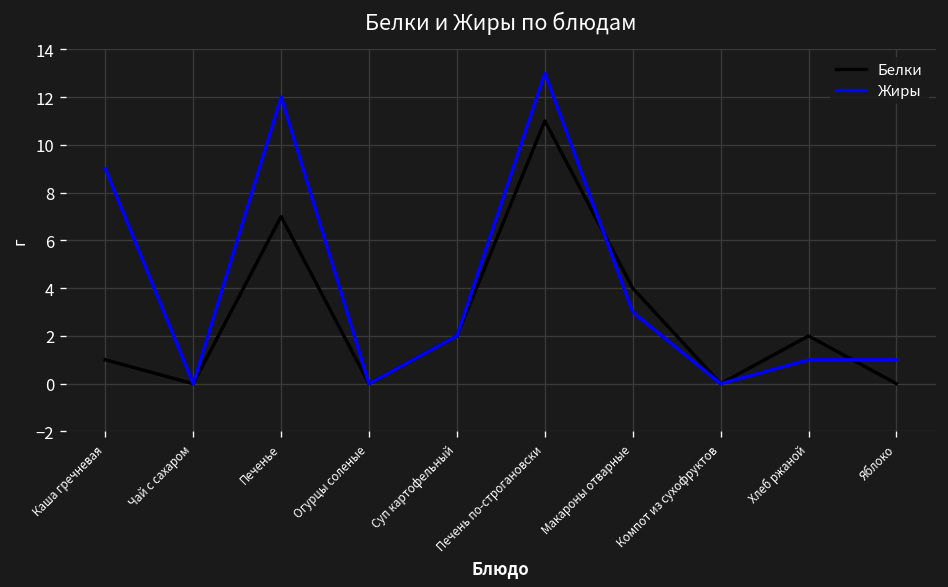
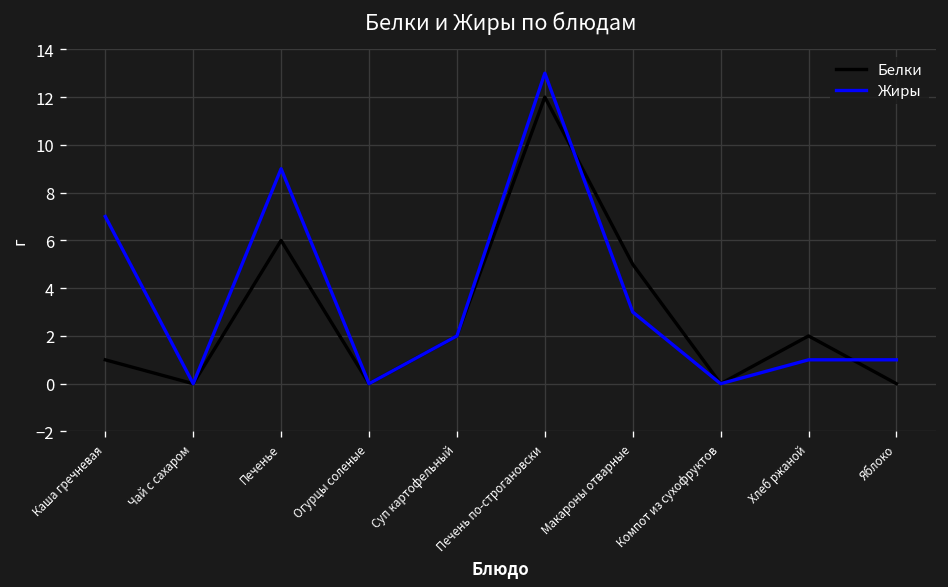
Жиры, Каша гречневая: 9 -> 7
Белки, Печенье: 7 -> 6
Жиры, Печенье: 12 -> 9
Белки, Печень по-строгановски: 11 -> 12
Белки, Макароны отварные: 4 -> 5
